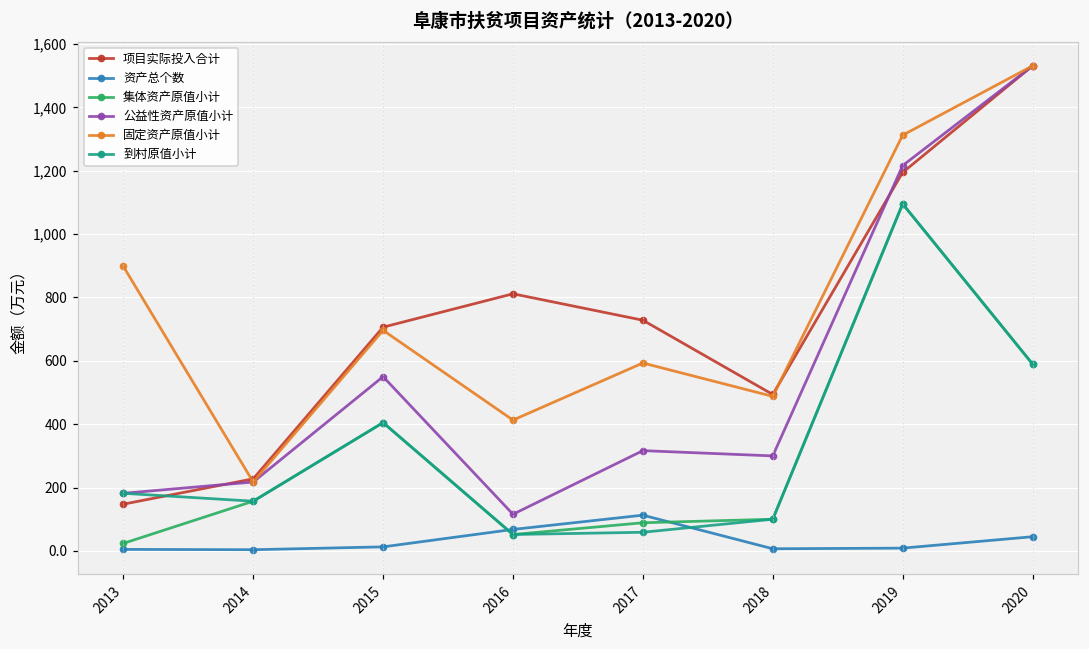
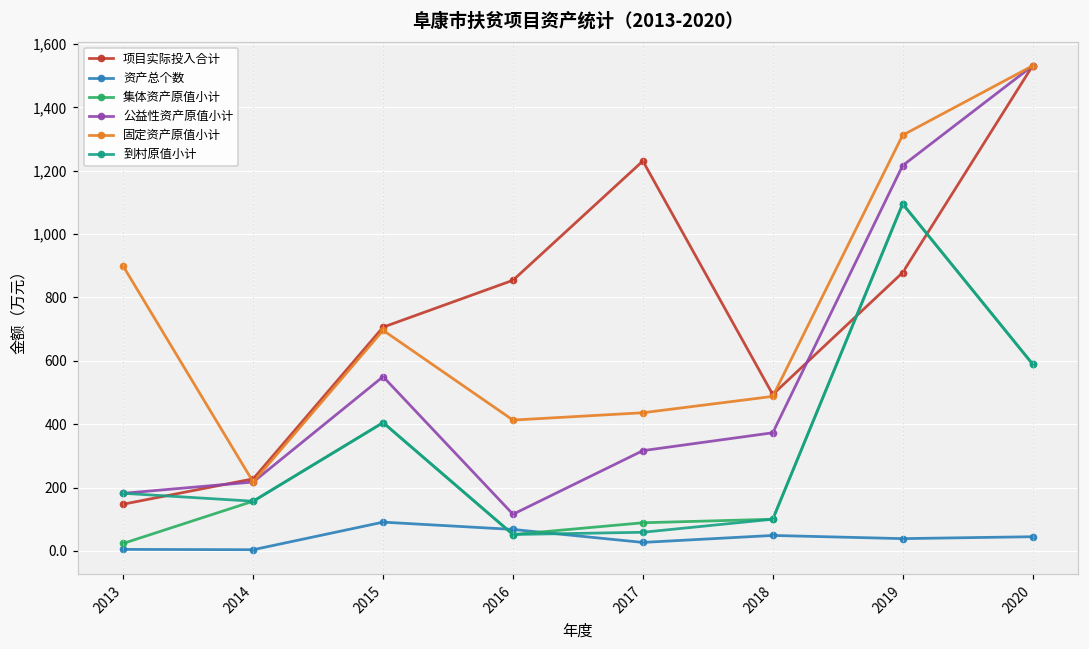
资产总个数, 2015: 10 -> 90
项目实际投入合计, 2016: 810 -> 850
项目实际投入合计, 2017: 730 -> 1,230
资产总个数, 2017: 110 -> 30
固定资产原值小计, 2017: 590 -> 440
资产总个数, 2018: 10 -> 50
公益性资产原值小计, 2018: 300 -> 370
项目实际投入合计, 2019: 1,190 -> 880
资产总个数, 2019: 10 -> 40
